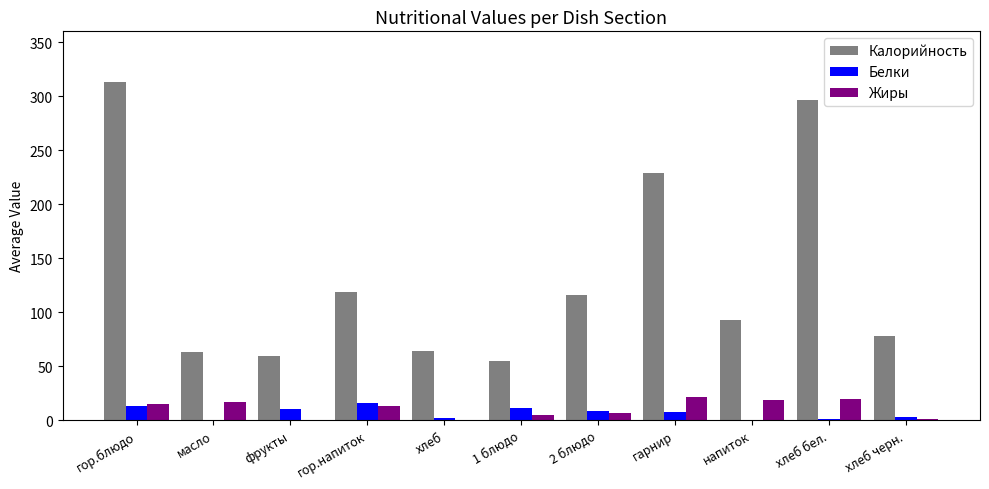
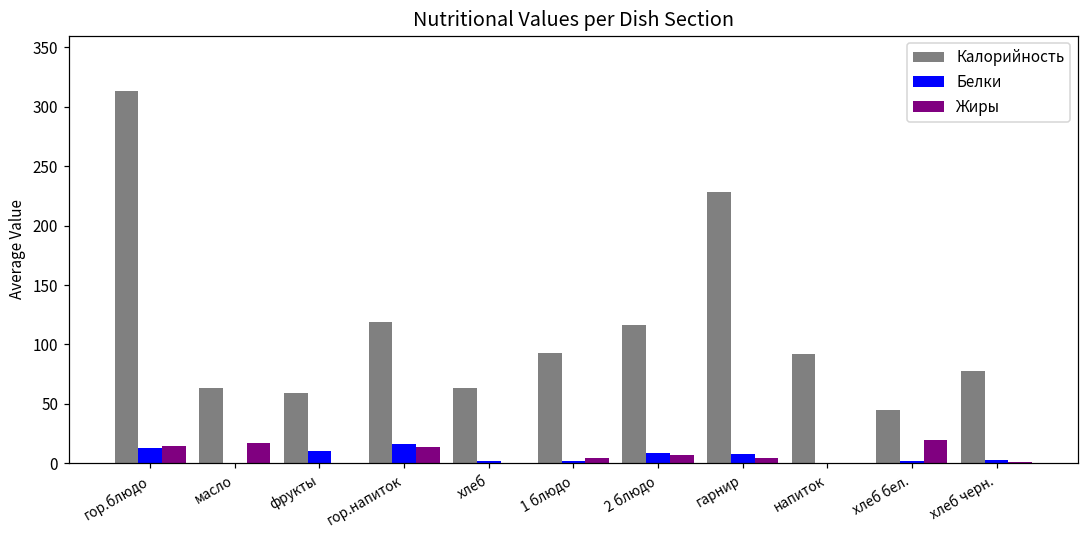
Калорийность, 1 блюдо: 55 -> 93
Белки, 1 блюдо: 12 -> 2
Жиры, гарнир: 21 -> 4
Жиры, напиток: 19 -> 0
Калорийность, хлеб бел.: 296 -> 45
